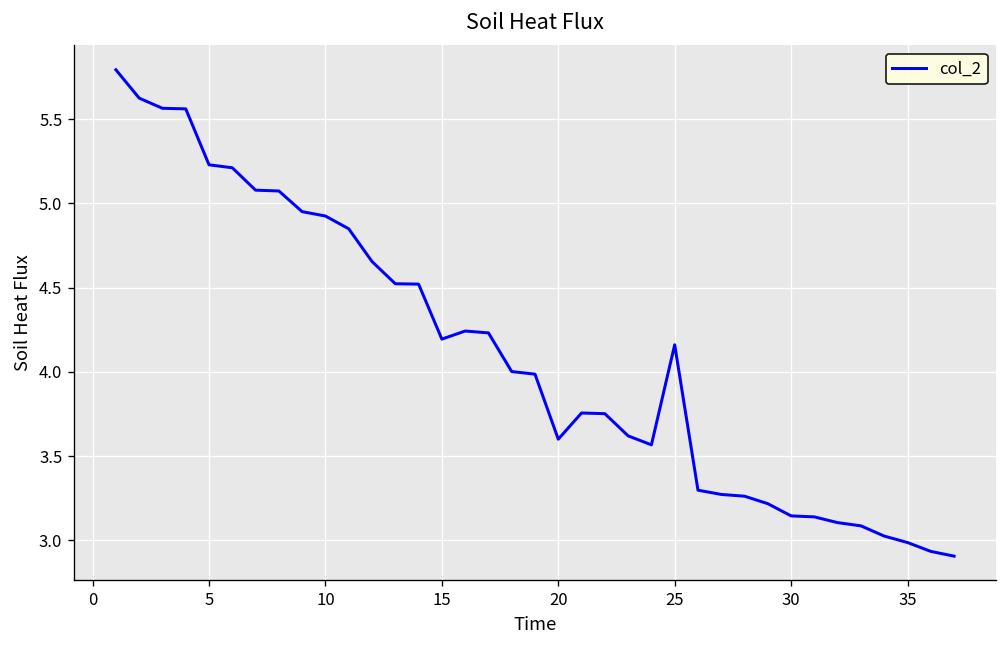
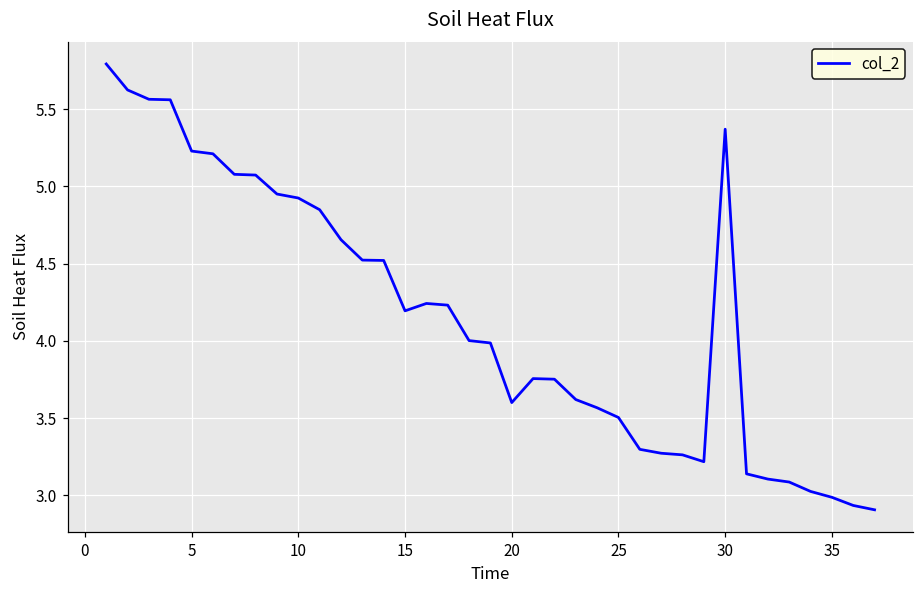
25: 4.16 -> 3.50
30: 3.15 -> 5.37
